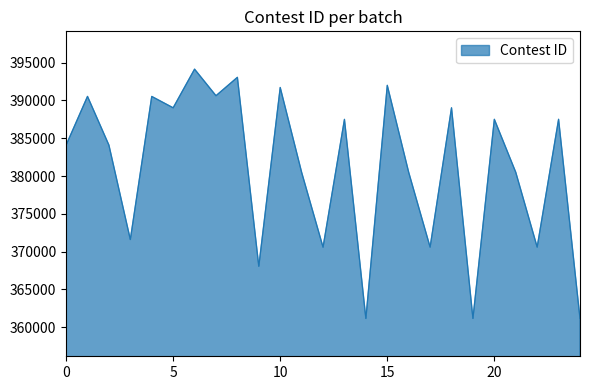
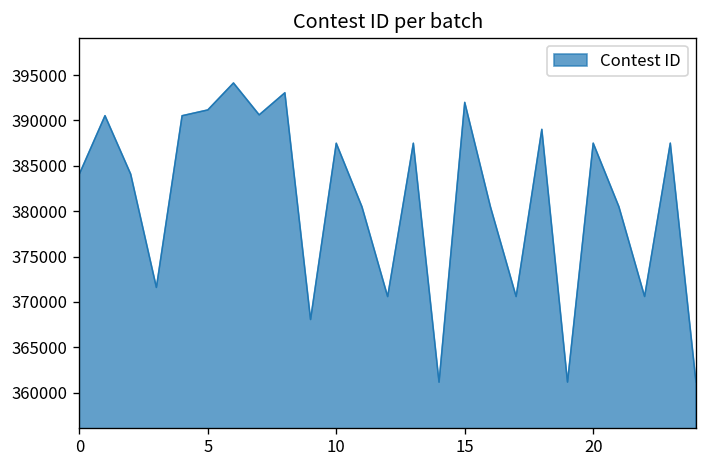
5: 389000 -> 391000
10: 392000 -> 387000
